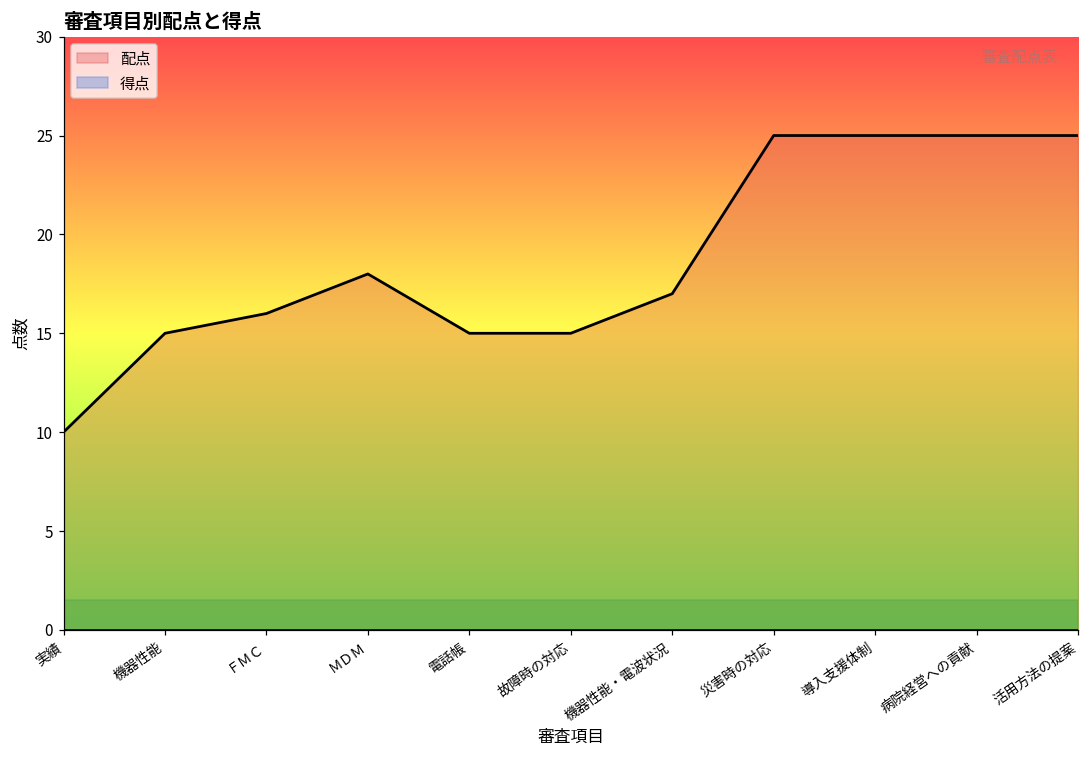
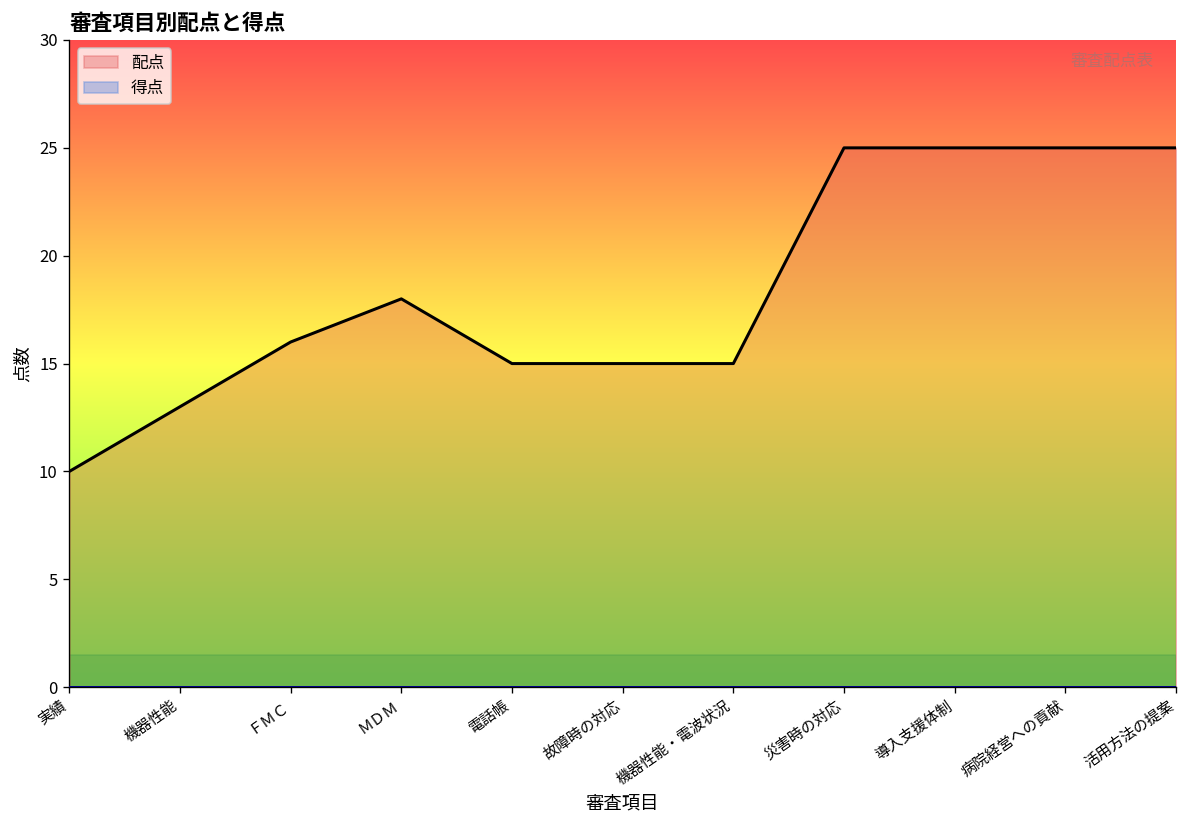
配点, 機器性能: 15 -> 13
配点, 機器性能・電波状況: 17 -> 15
